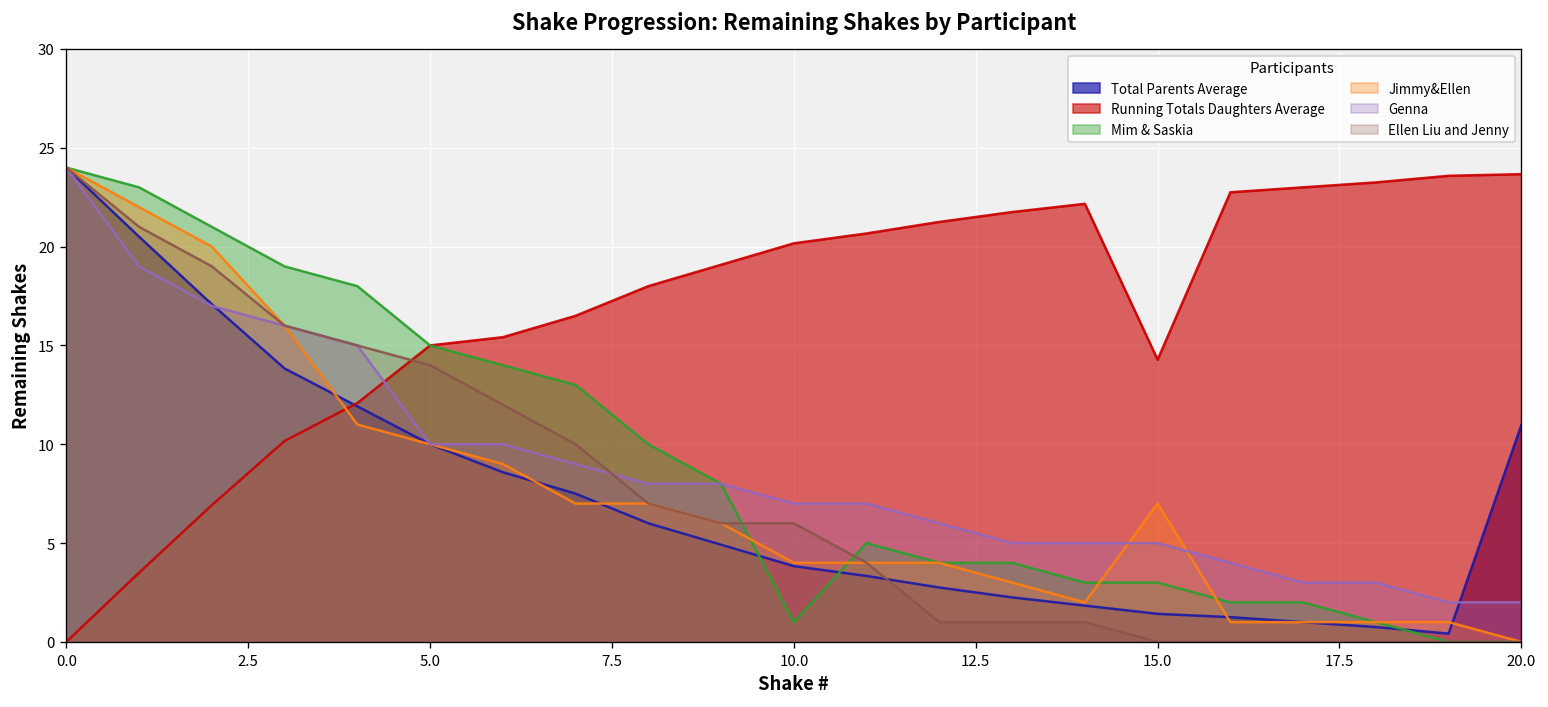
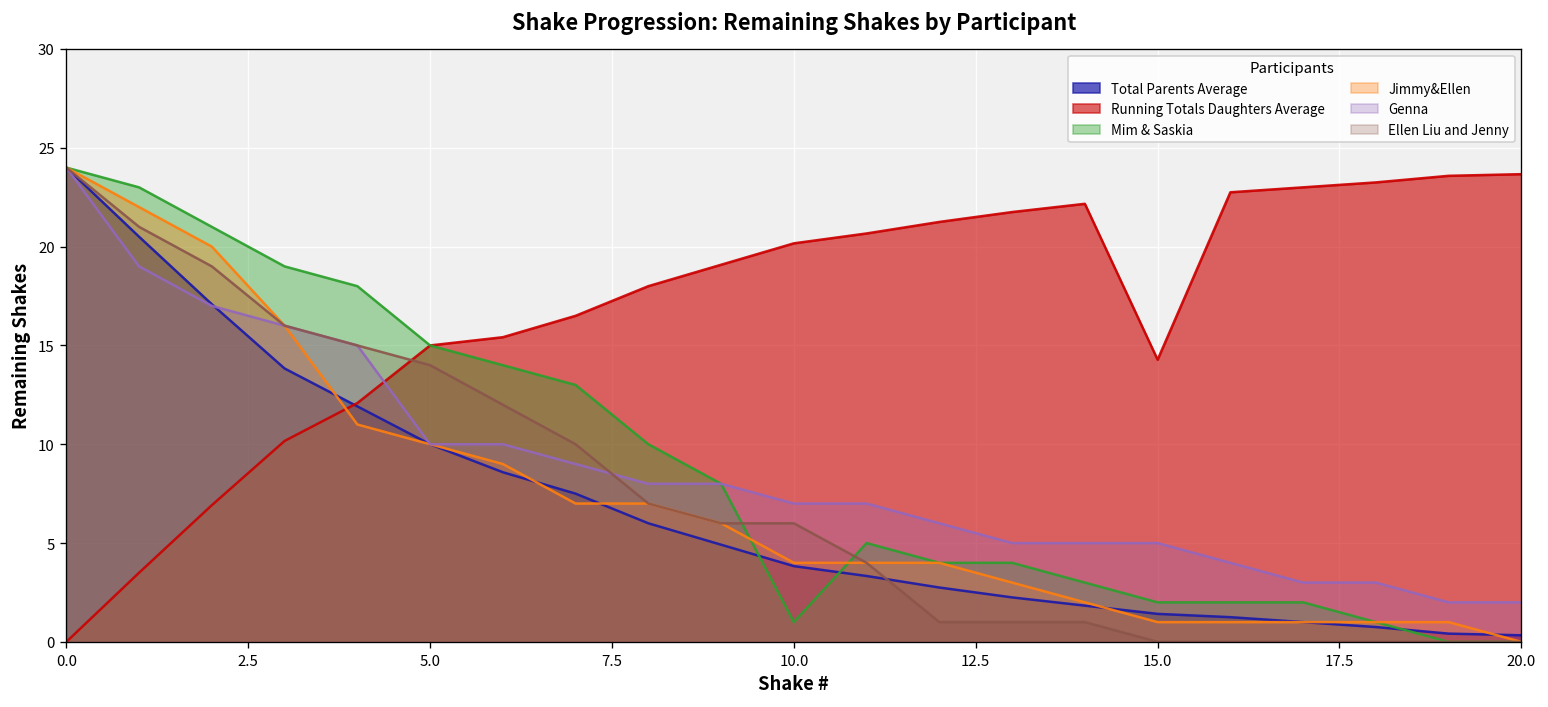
Mim & Saskia, 15.0: 3 -> 2
Jimmy&Ellen, 15.0: 7 -> 1
Total Parents Average, 20.0: 11.0 -> 0.3
